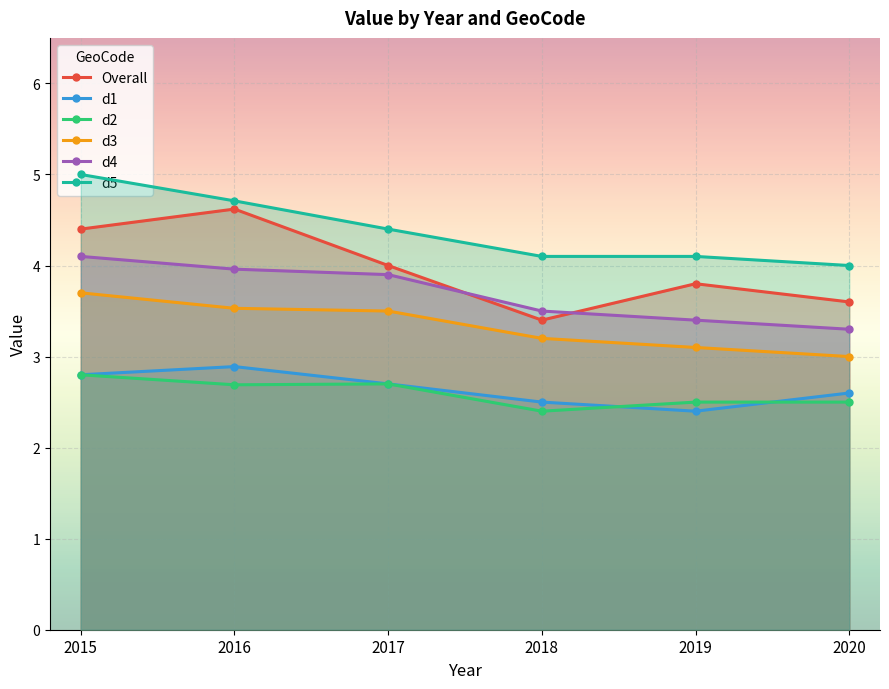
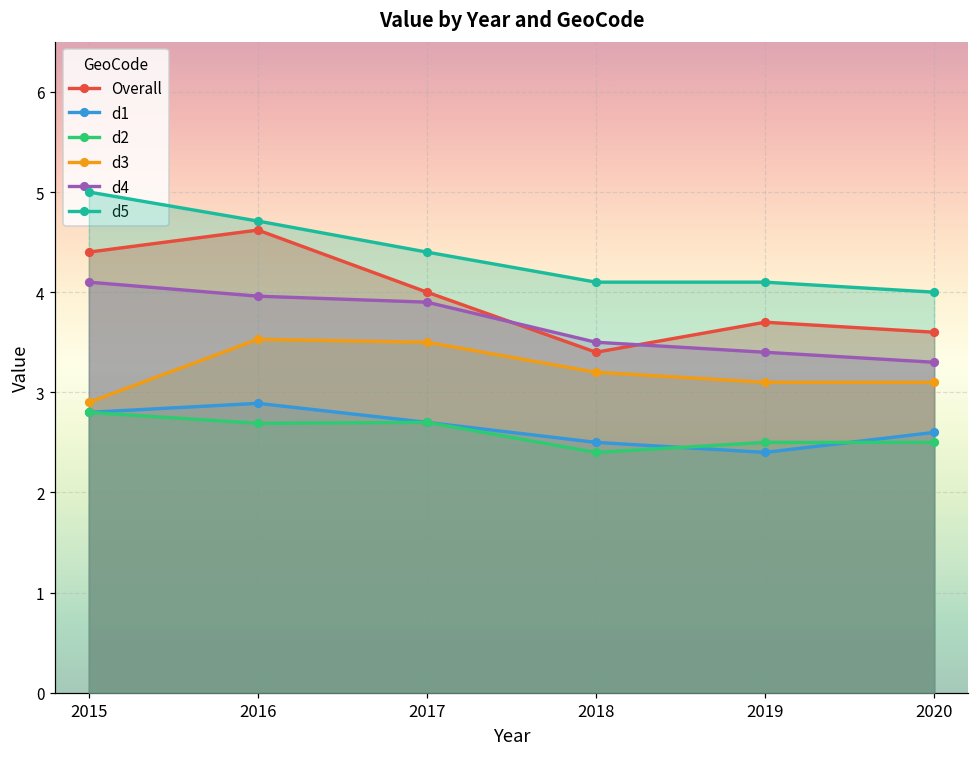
d3, 2015: 3.7 -> 2.9
Overall, 2019: 3.8 -> 3.7
d3, 2020: 3.0 -> 3.1
